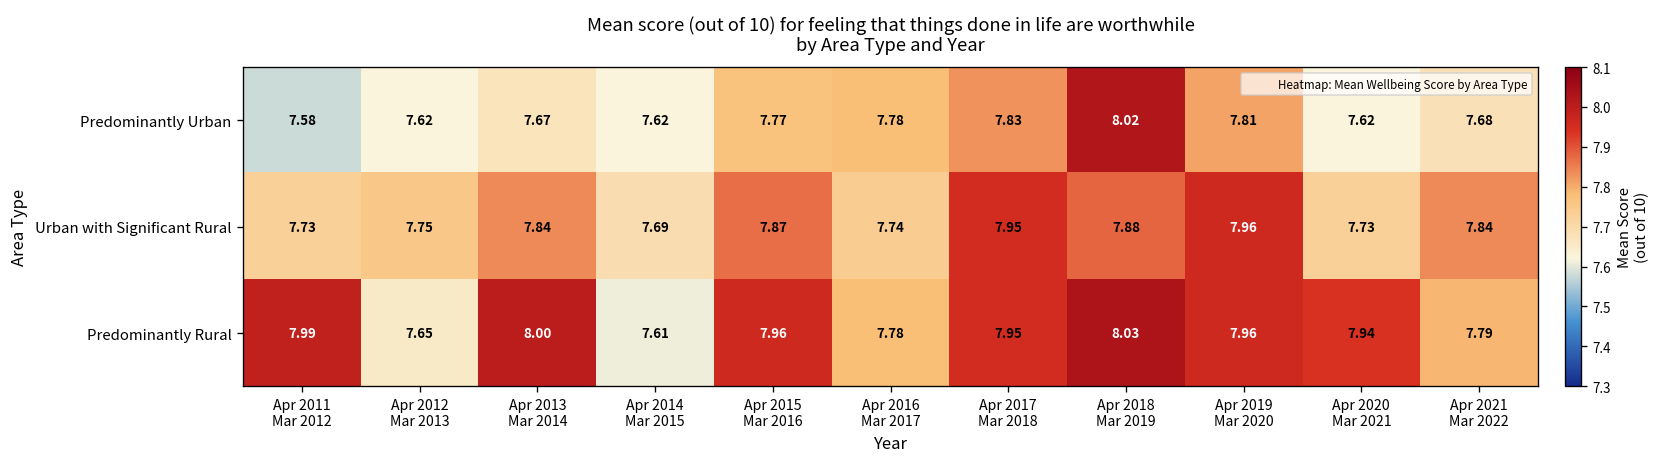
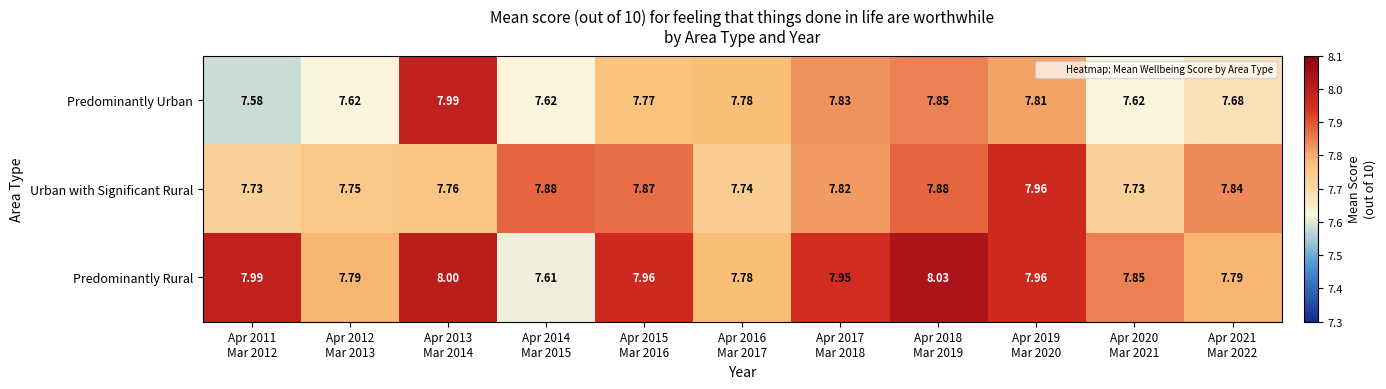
Predominantly Urban, Apr 2013 Mar 2014: 7.67 -> 7.99
Predominantly Urban, Apr 2018 Mar 2019: 8.02 -> 7.85
Urban with Significant Rural, Apr 2013 Mar 2014: 7.84 -> 7.76
Urban with Significant Rural, Apr 2014 Mar 2015: 7.69 -> 7.88
Urban with Significant Rural, Apr 2017 Mar 2018: 7.95 -> 7.82
Predominantly Rural, Apr 2012 Mar 2013: 7.65 -> 7.79
Predominantly Rural, Apr 2020 Mar 2021: 7.94 -> 7.85
